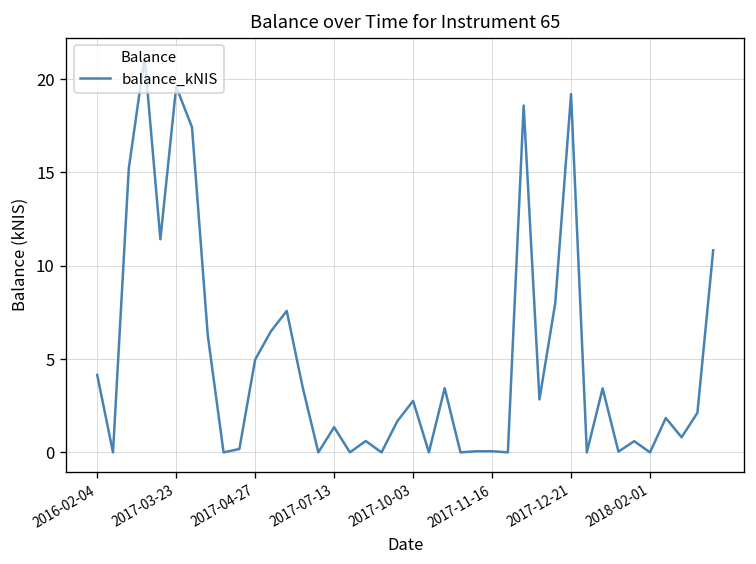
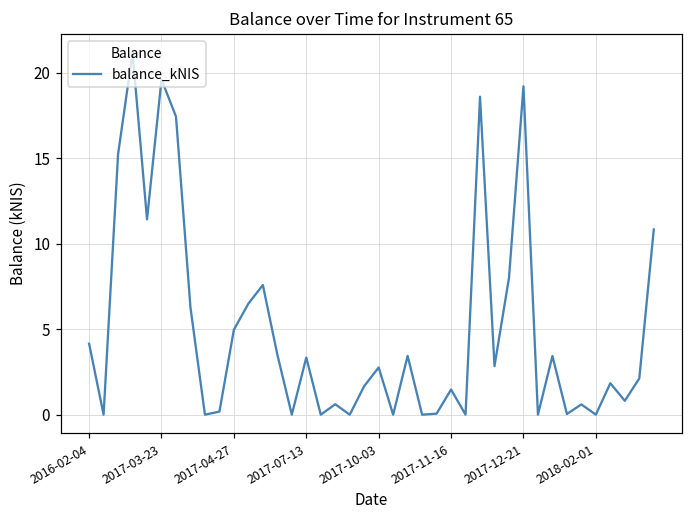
2017-07-13: 1.4 -> 3.3
2017-11-16: 0.1 -> 1.5
